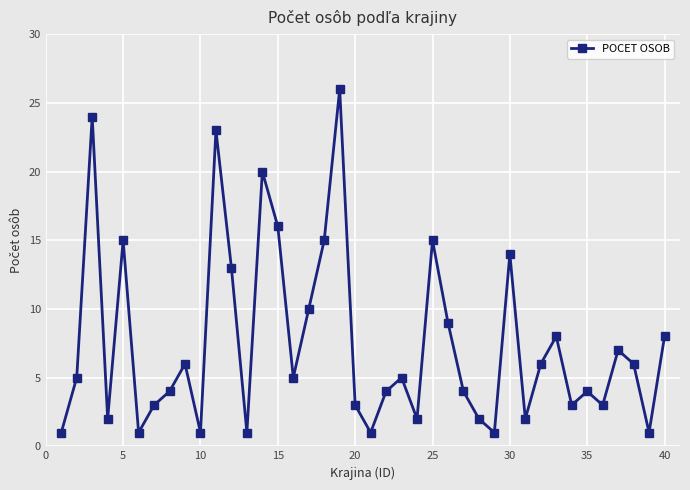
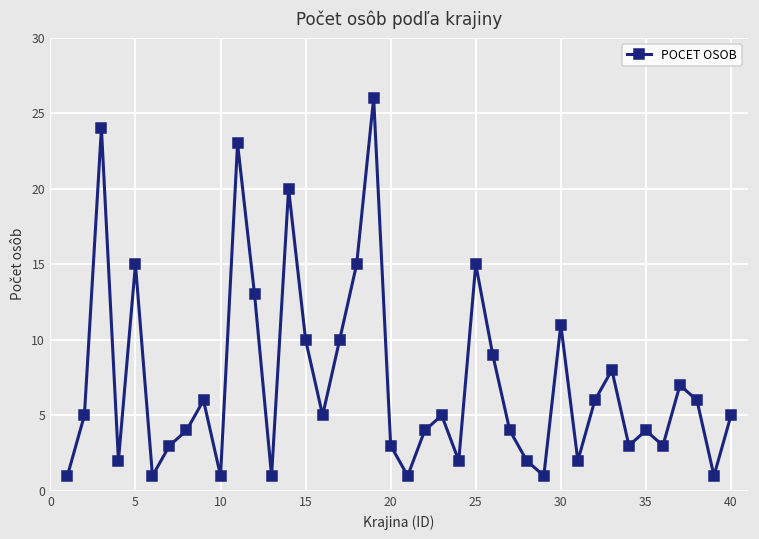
15: 16 -> 10
30: 14 -> 11
40: 8 -> 5
